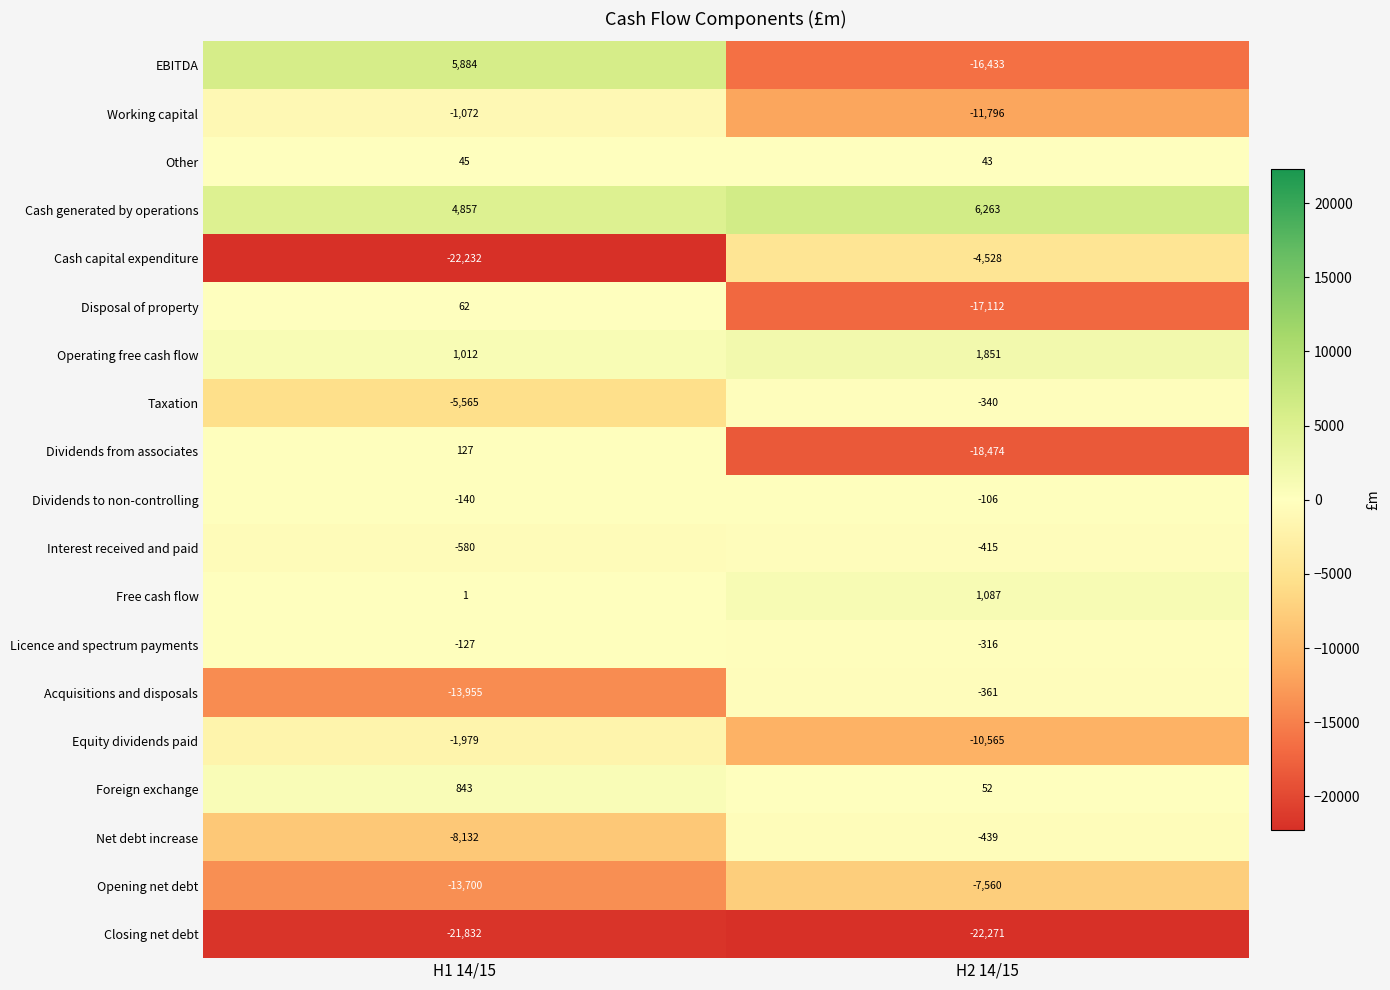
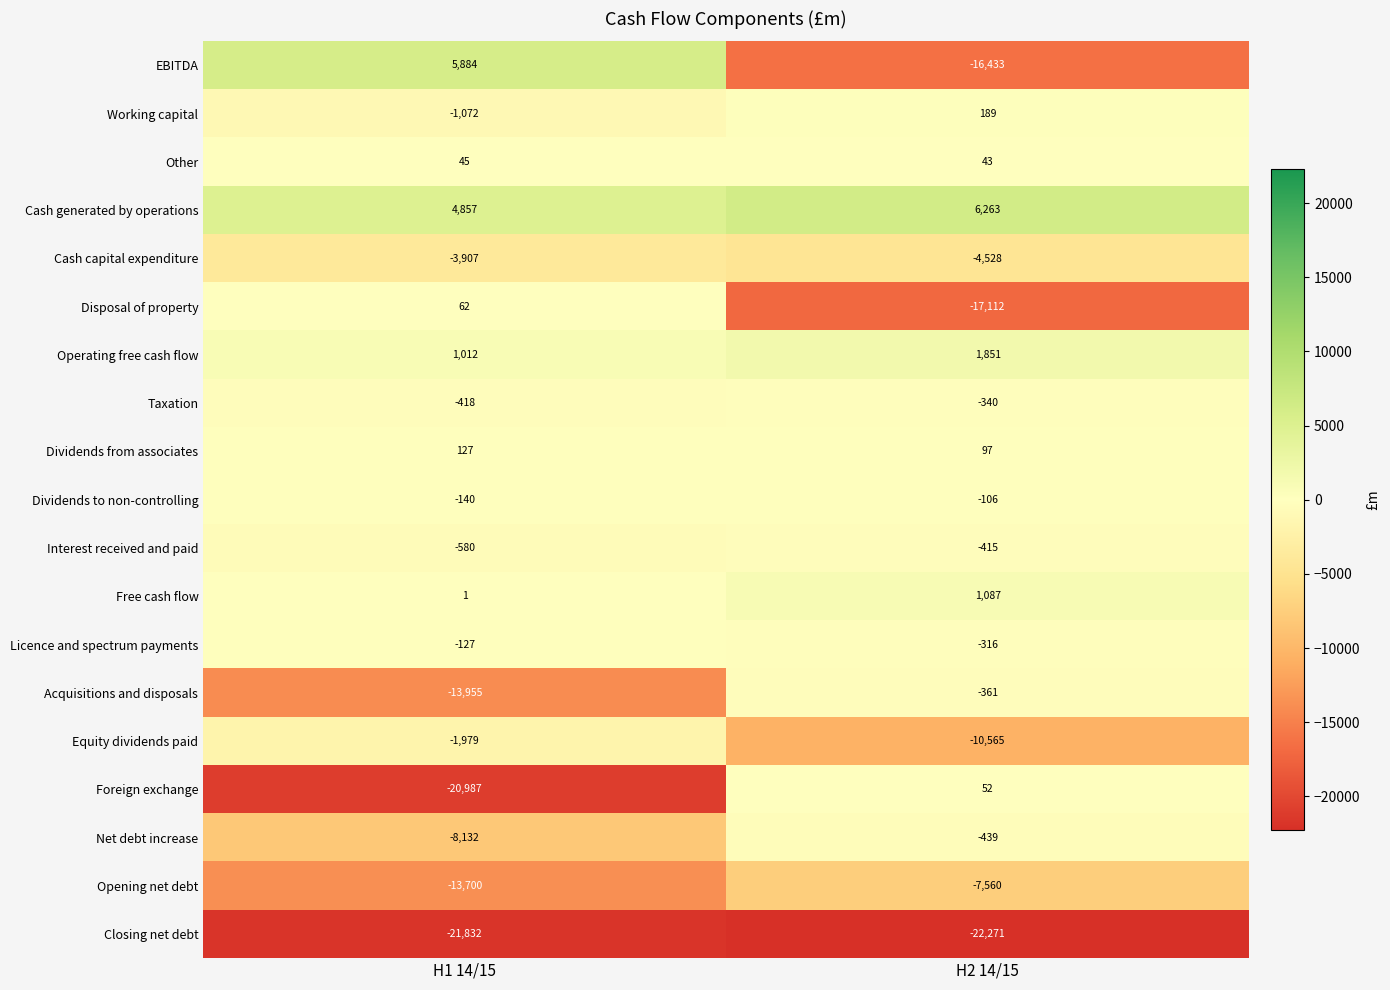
Working capital, H2 14/15: -11,796 -> 189
Cash capital expenditure, H1 14/15: -22,232 -> -3,907
Taxation, H1 14/15: -5,565 -> -418
Dividends from associates, H2 14/15: -18,474 -> 97
Foreign exchange, H1 14/15: 843 -> -20,987
